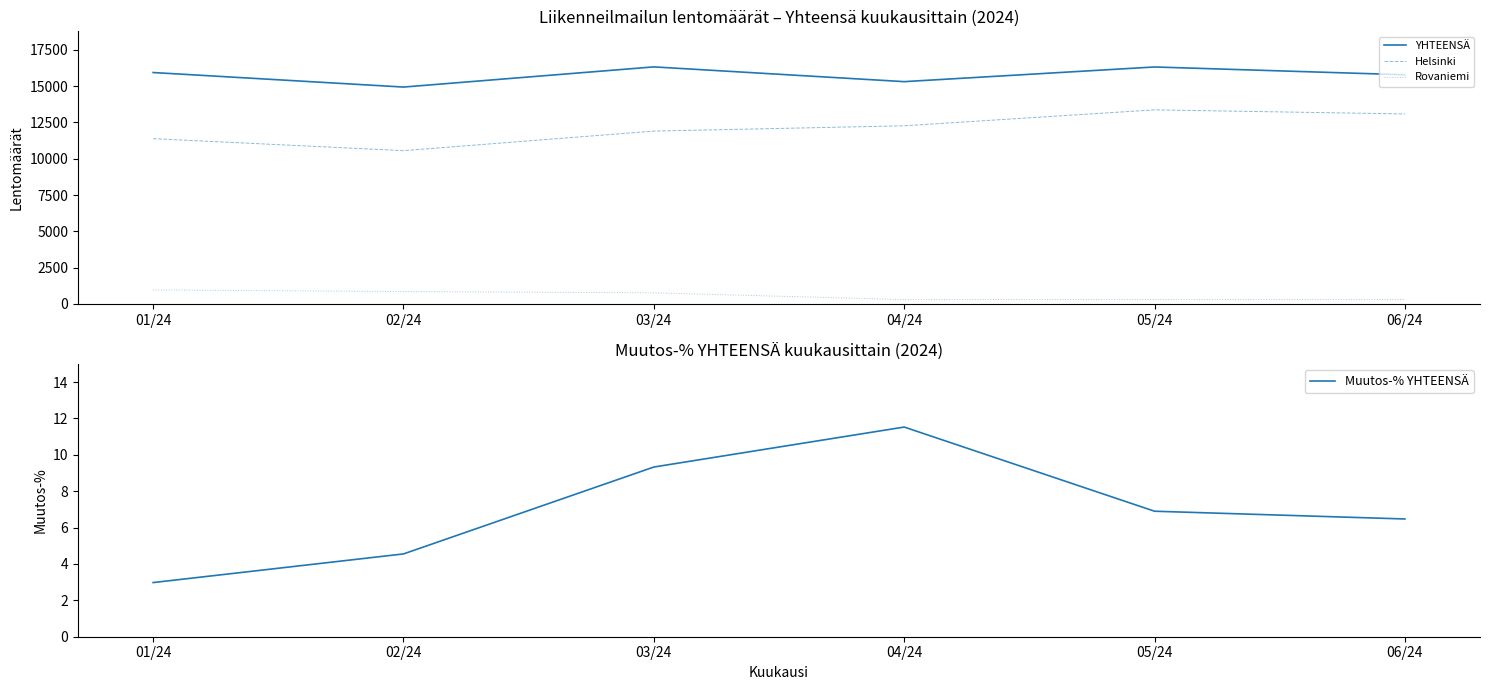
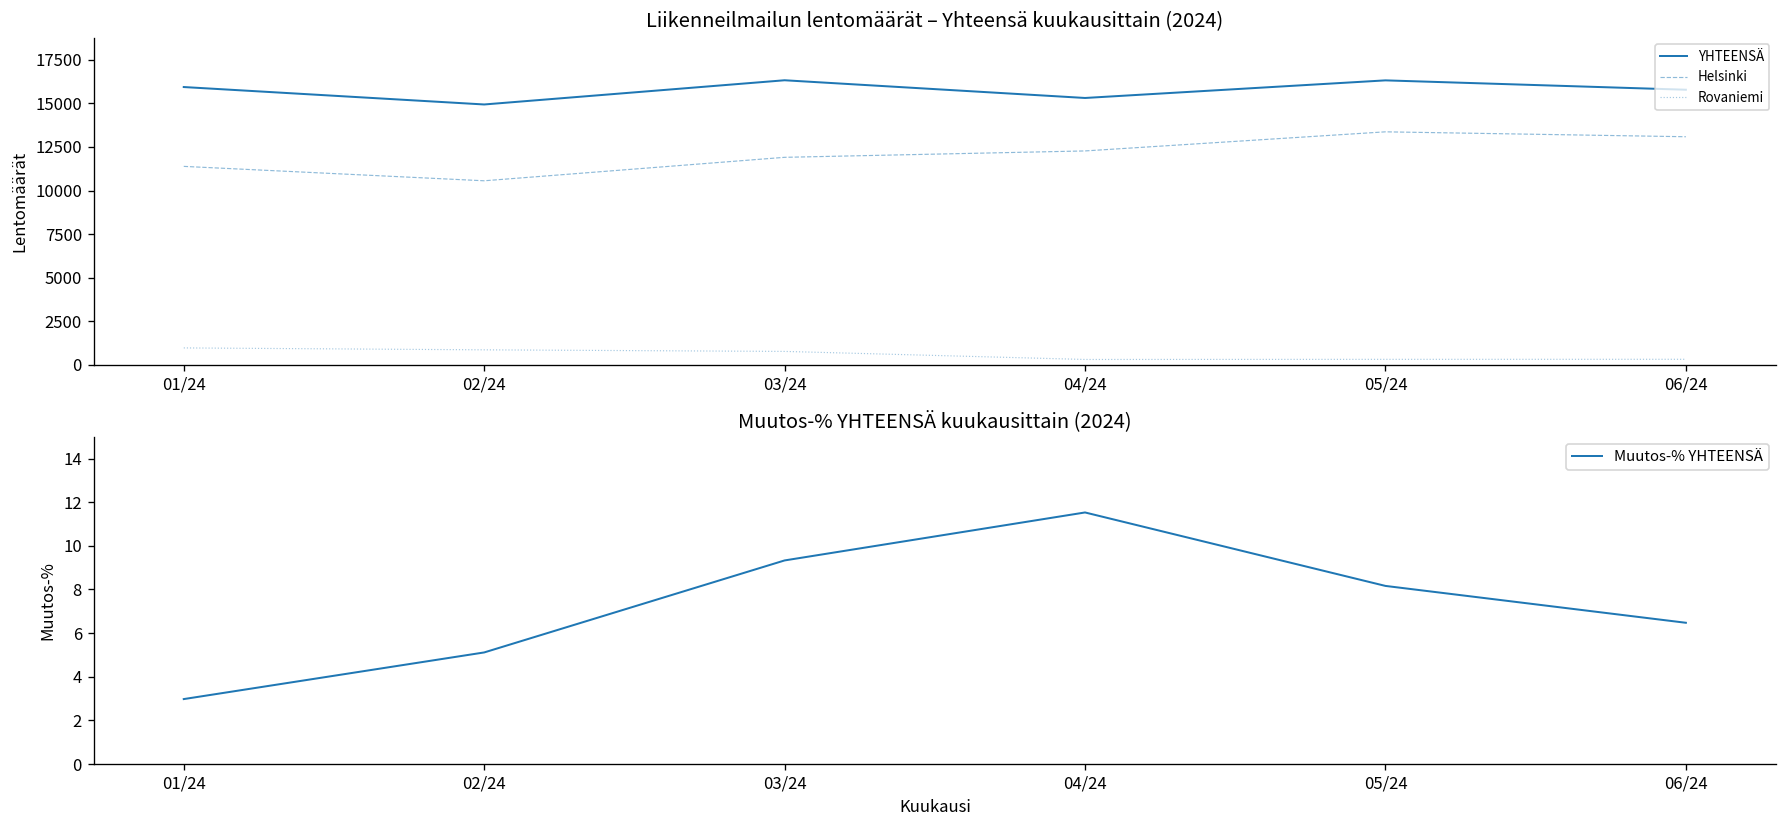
Muutos-% YHTEENSÄ kuukausittain (2024), 02/24: 4.6 -> 5.1
Muutos-% YHTEENSÄ kuukausittain (2024), 05/24: 6.9 -> 8.2
